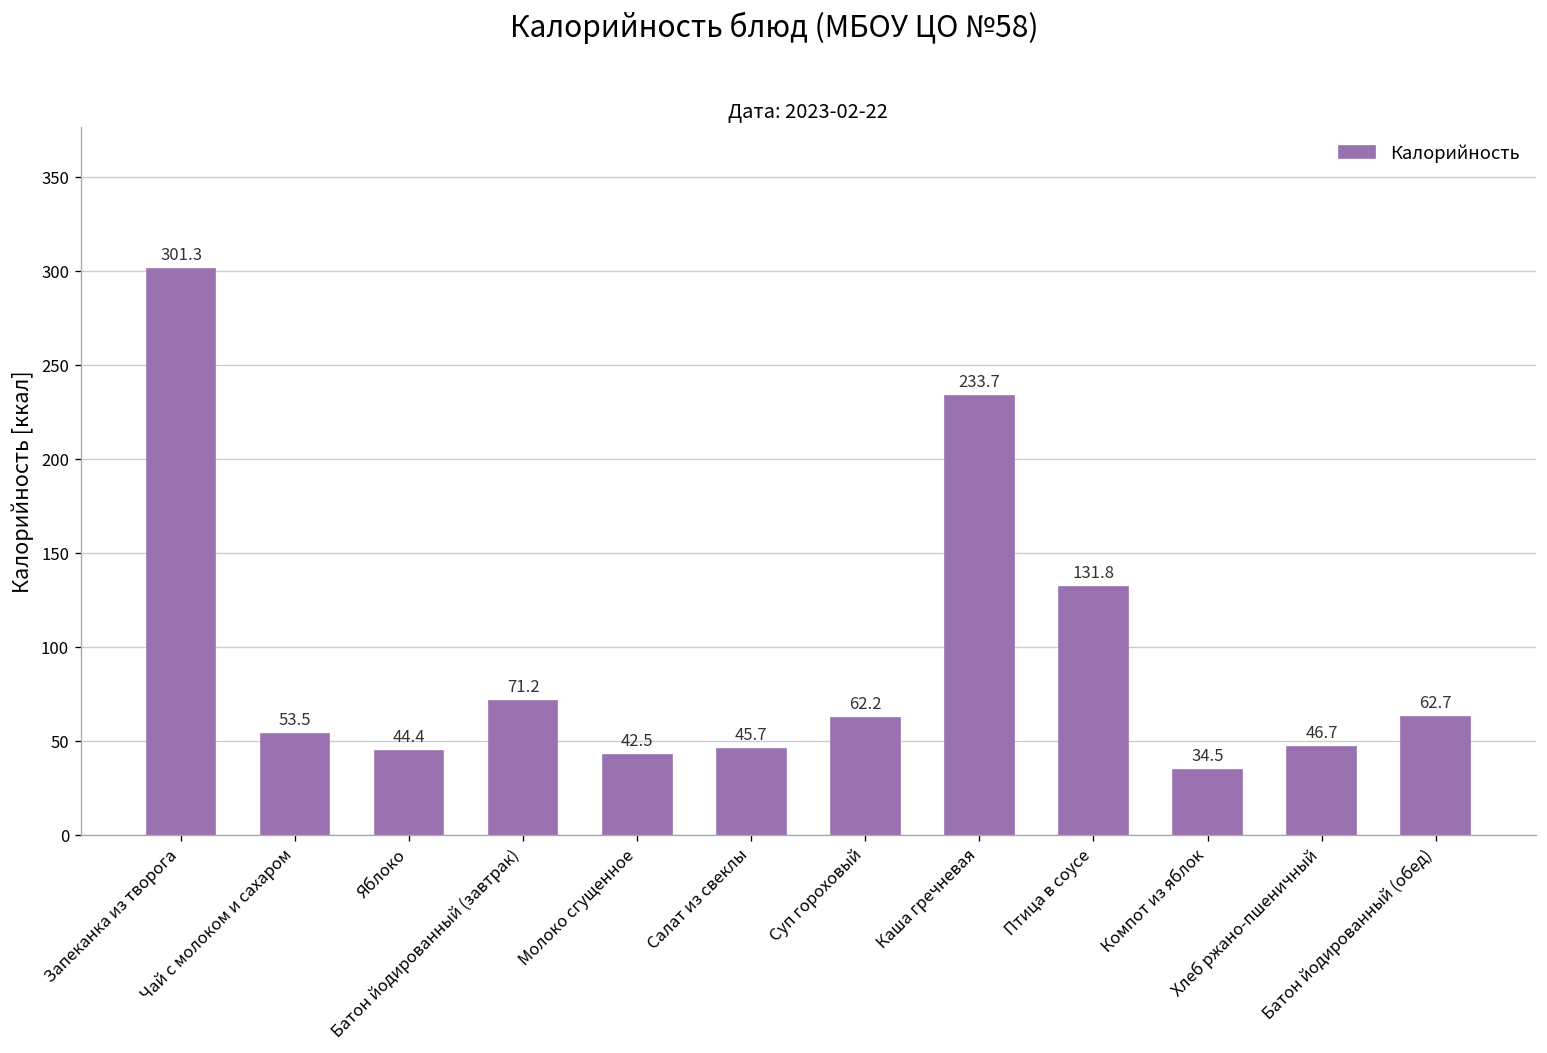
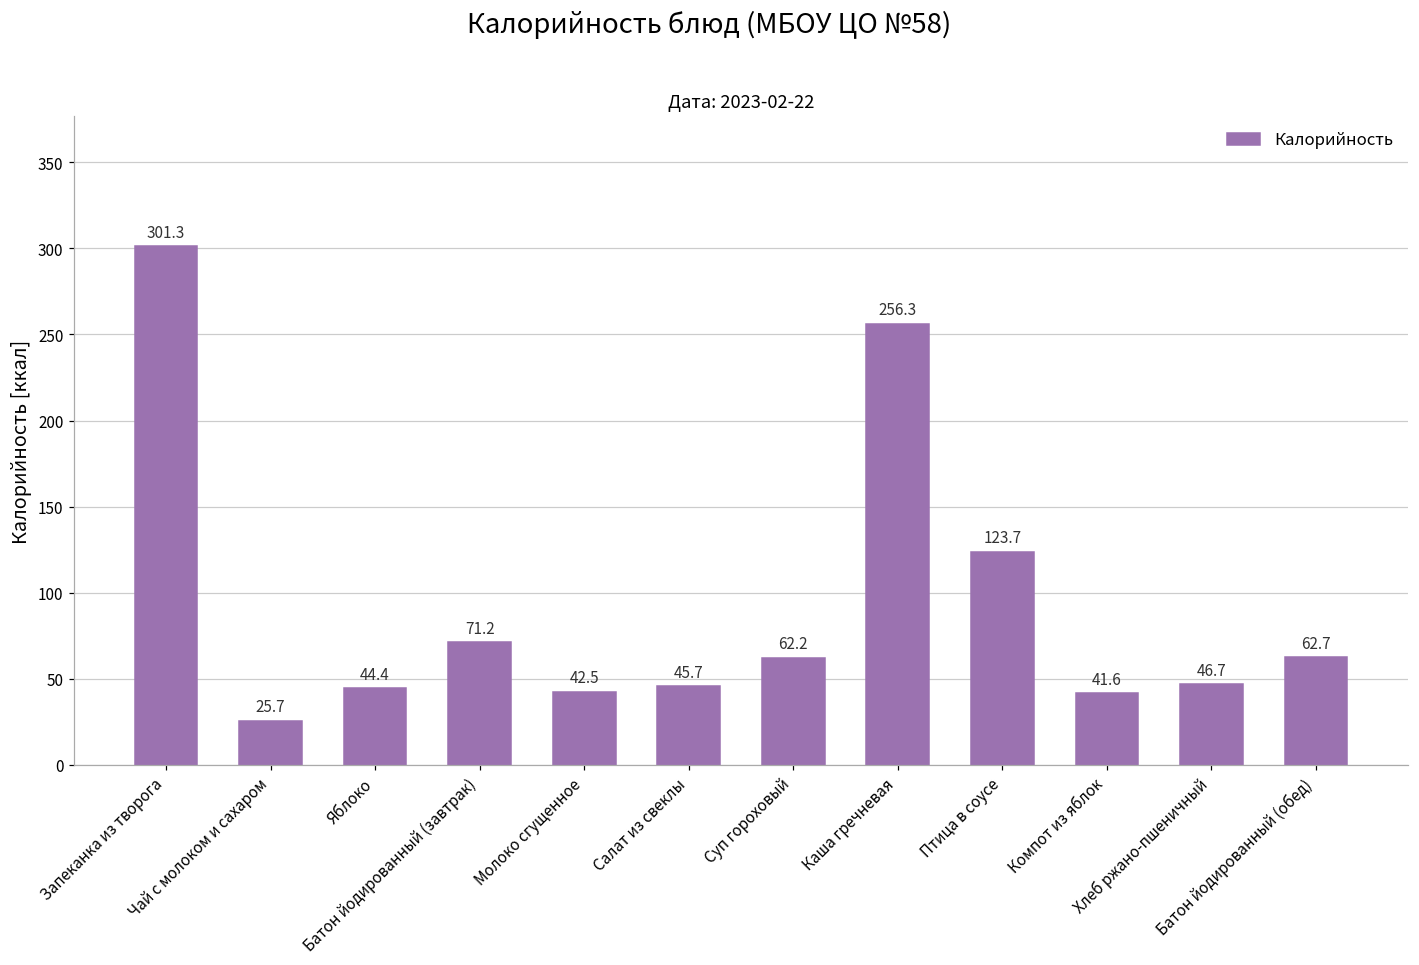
Чай с молоком и сахаром: 53.5 -> 25.7
Каша гречневая: 233.7 -> 256.3
Птица в соусе: 131.8 -> 123.7
Компот из яблок: 34.5 -> 41.6
